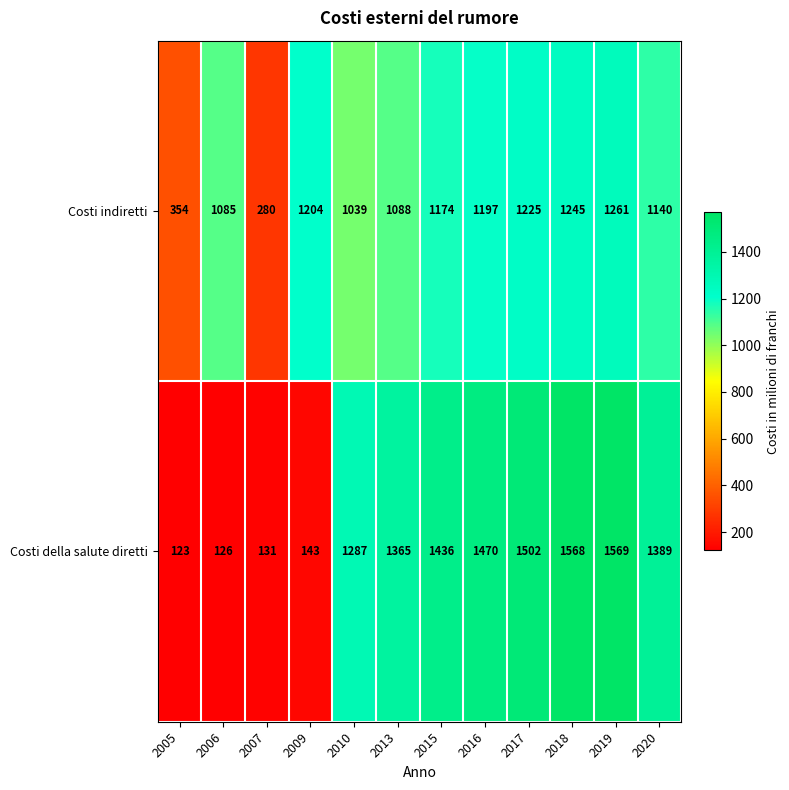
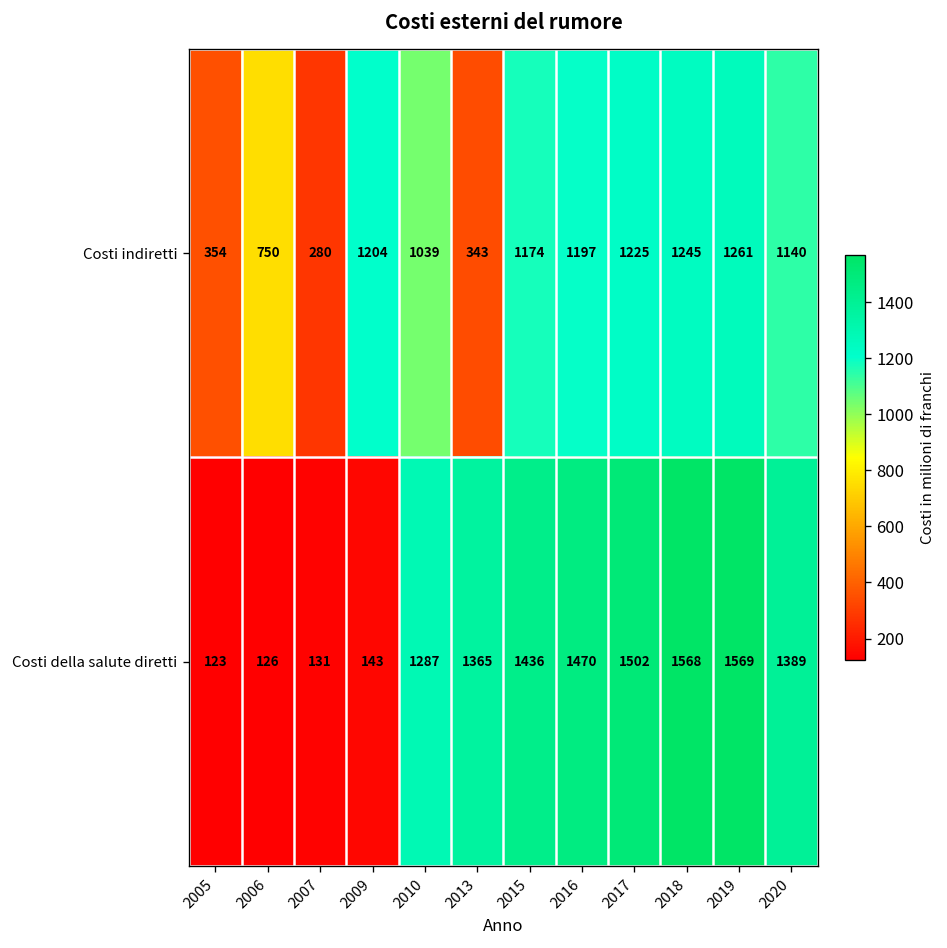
Costi indiretti, 2006: 1085 -> 750
Costi indiretti, 2013: 1088 -> 343
